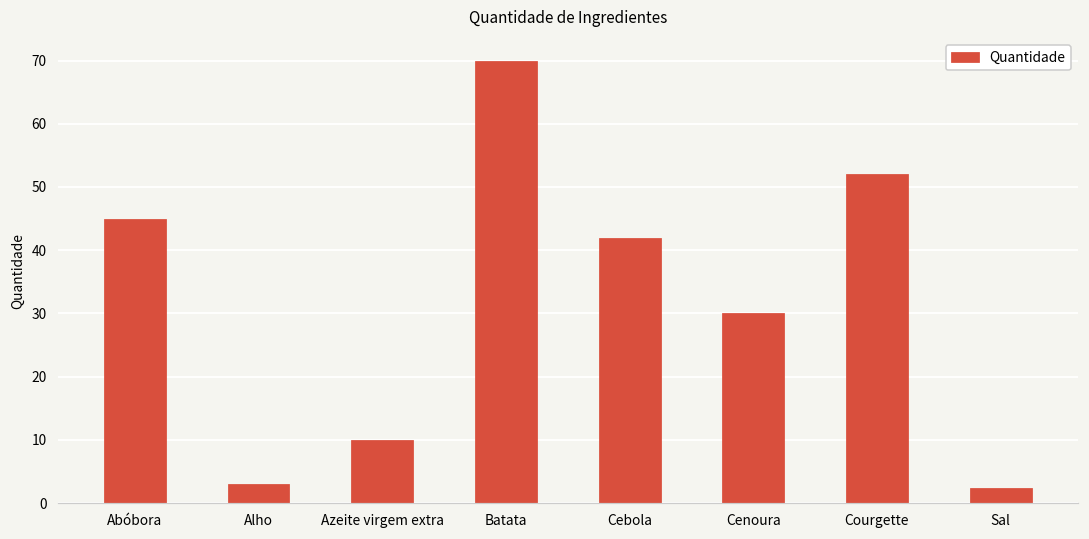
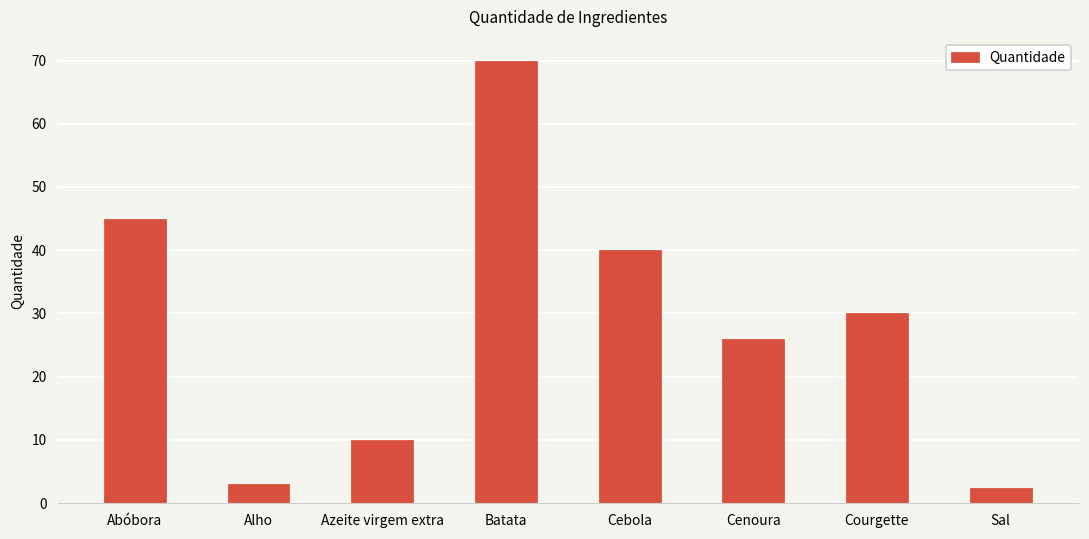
Cebola: 42 -> 40
Cenoura: 30 -> 26
Courgette: 52 -> 30
